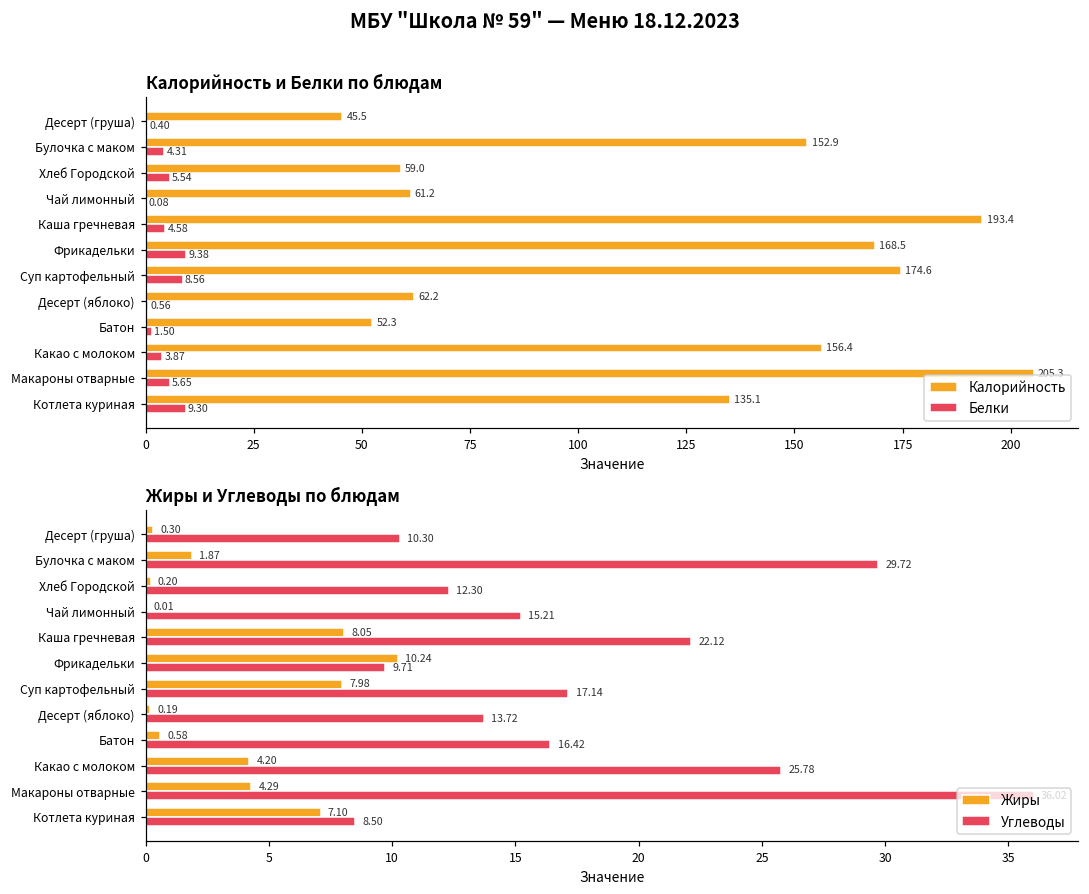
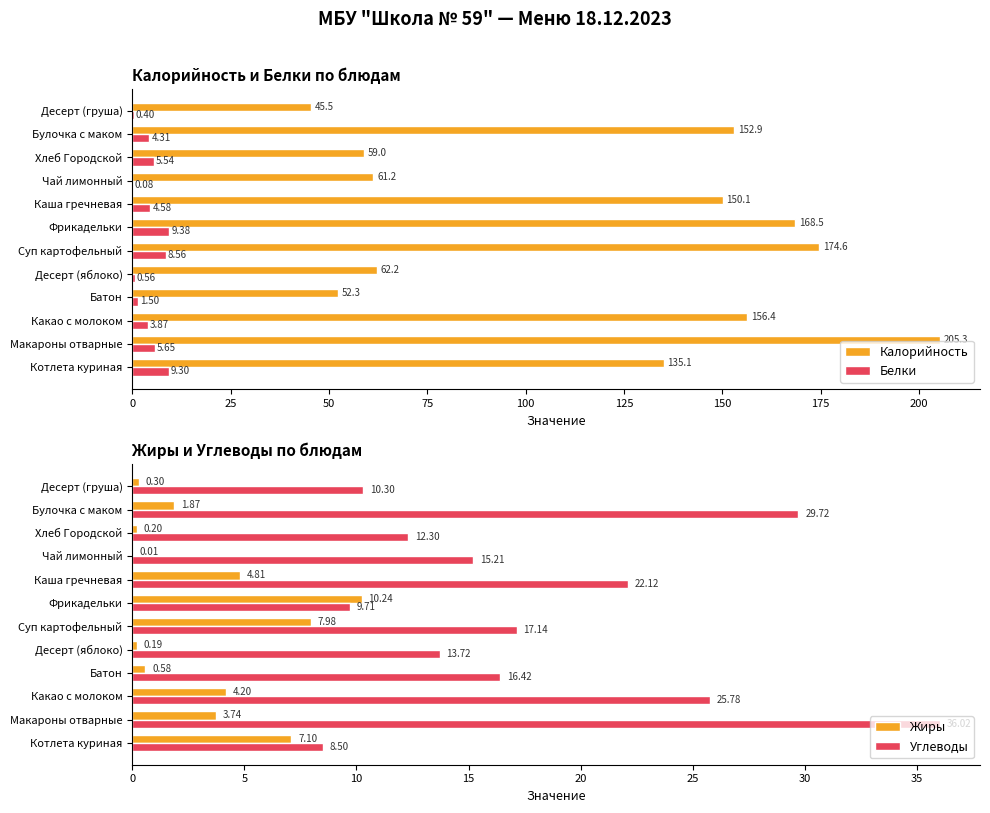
Калорийность и Белки по блюдам, Калорийность, Каша гречневая: 193.4 -> 150.1
Жиры и Углеводы по блюдам, Жиры, Каша гречневая: 8.05 -> 4.81
Жиры и Углеводы по блюдам, Жиры, Макароны отварные: 4.29 -> 3.74
